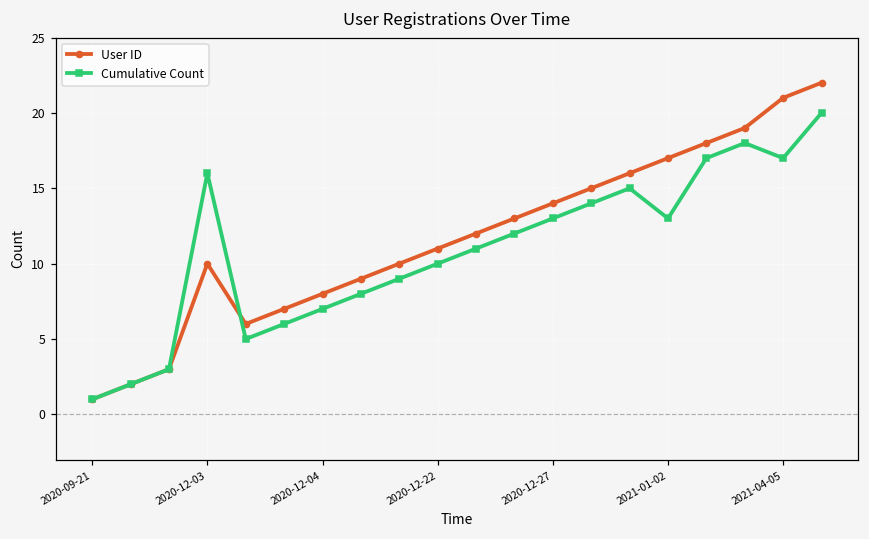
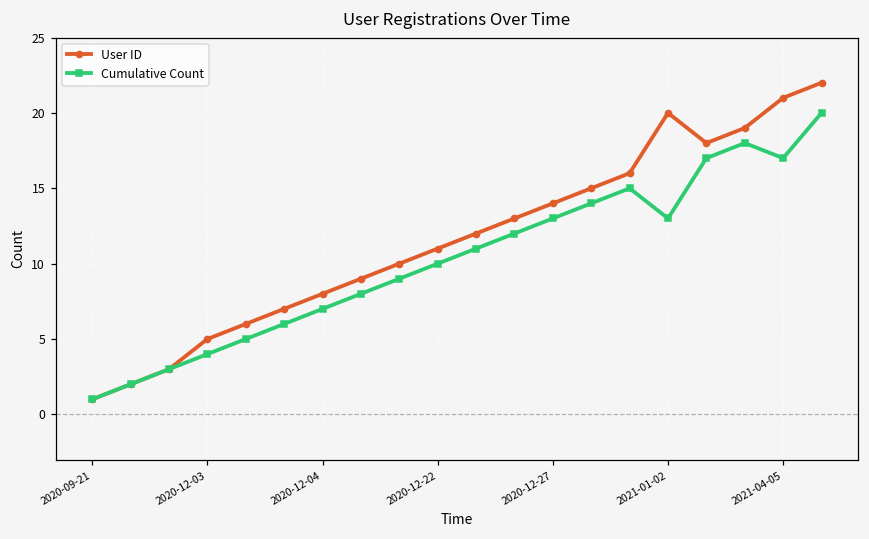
User ID, 2020-12-03: 10 -> 5
Cumulative Count, 2020-12-03: 16 -> 4
User ID, 2021-01-02: 17 -> 20
